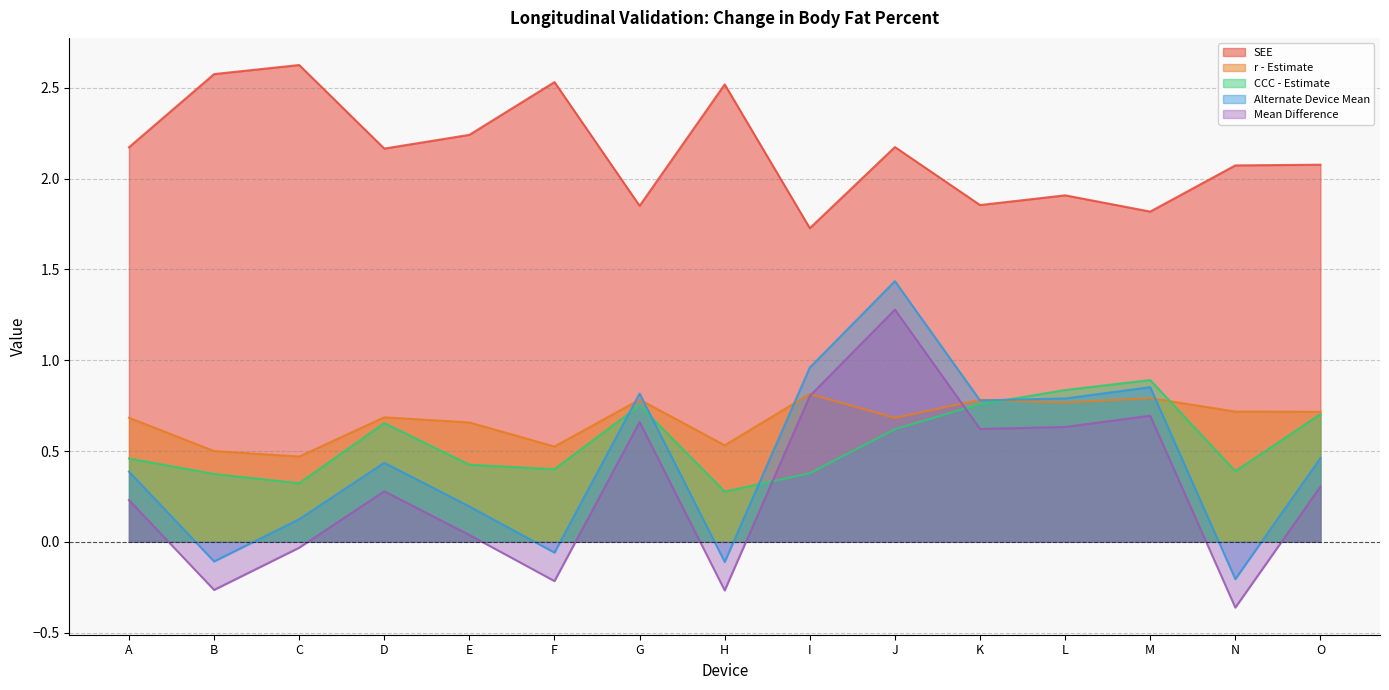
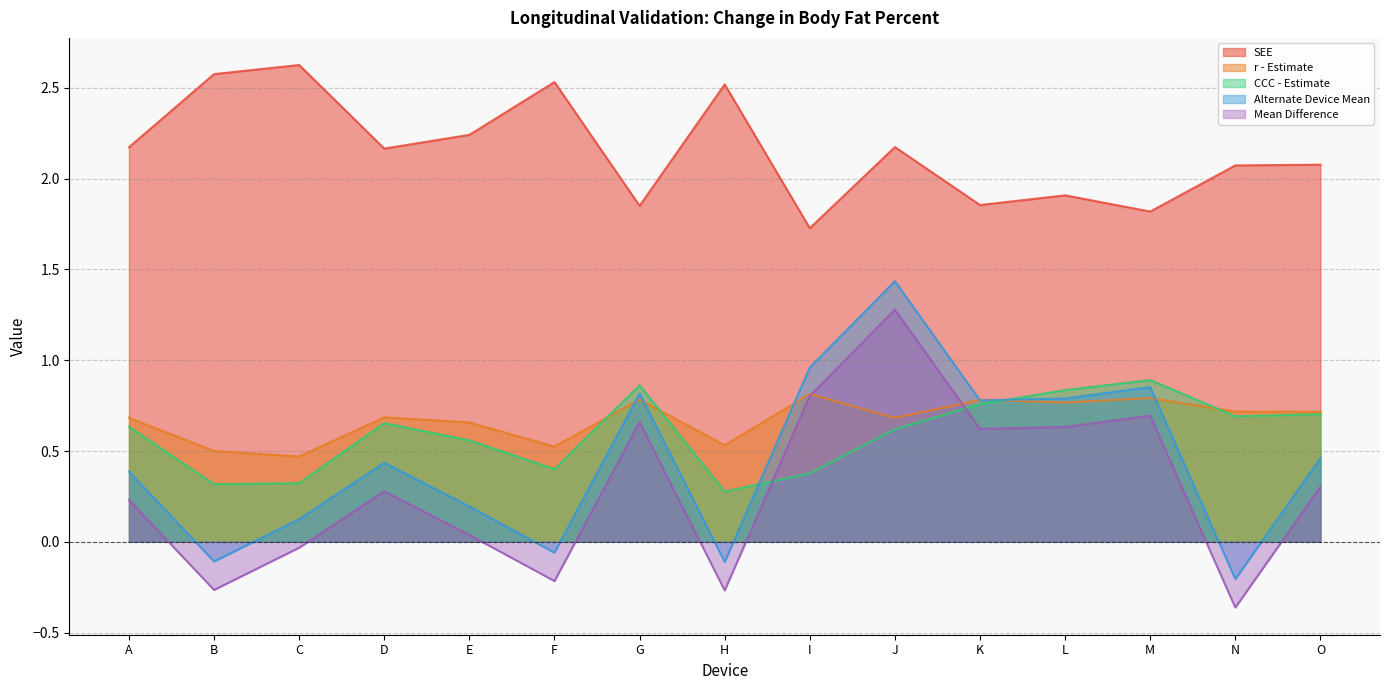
CCC - Estimate, A: 0.46 -> 0.63
CCC - Estimate, B: 0.37 -> 0.32
CCC - Estimate, E: 0.42 -> 0.56
CCC - Estimate, G: 0.75 -> 0.86
CCC - Estimate, N: 0.39 -> 0.69
